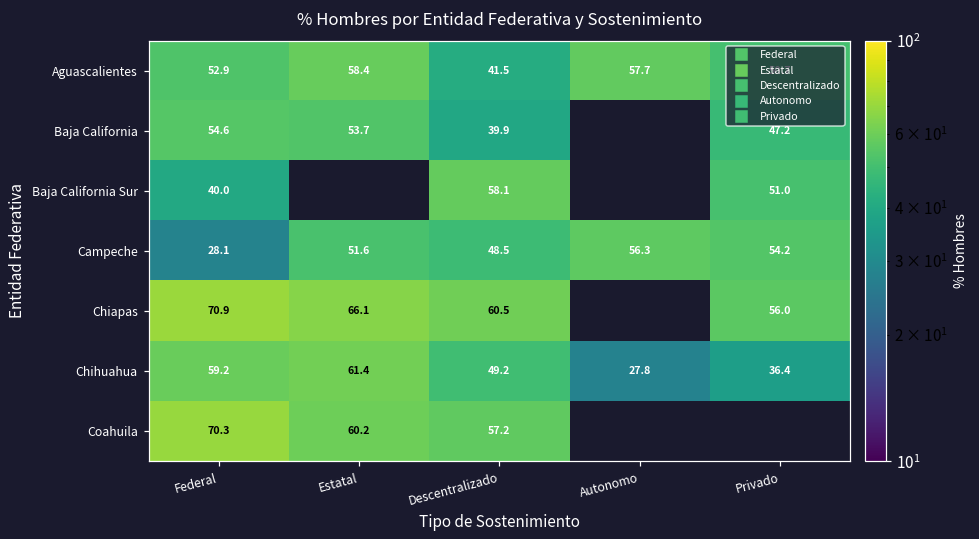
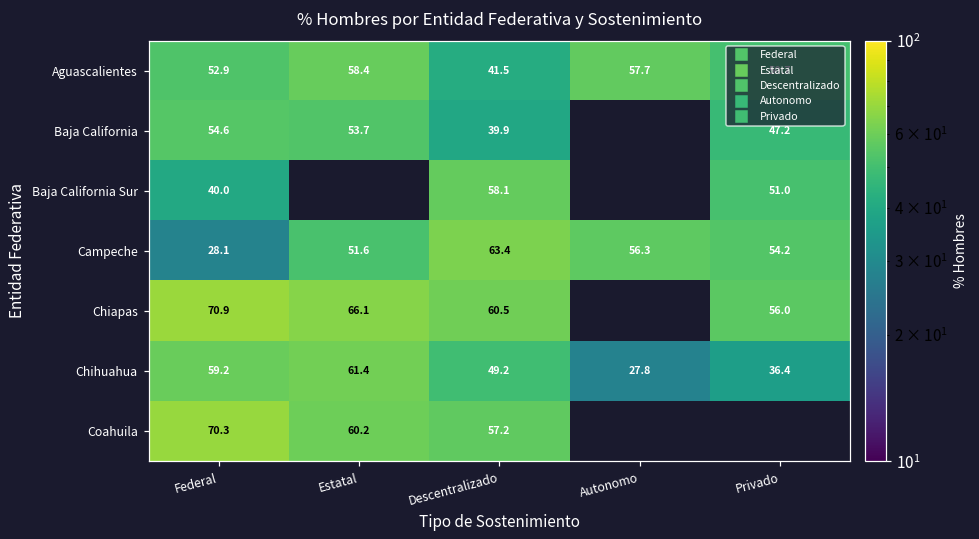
Campeche, Descentralizado: 48.5 -> 63.4
